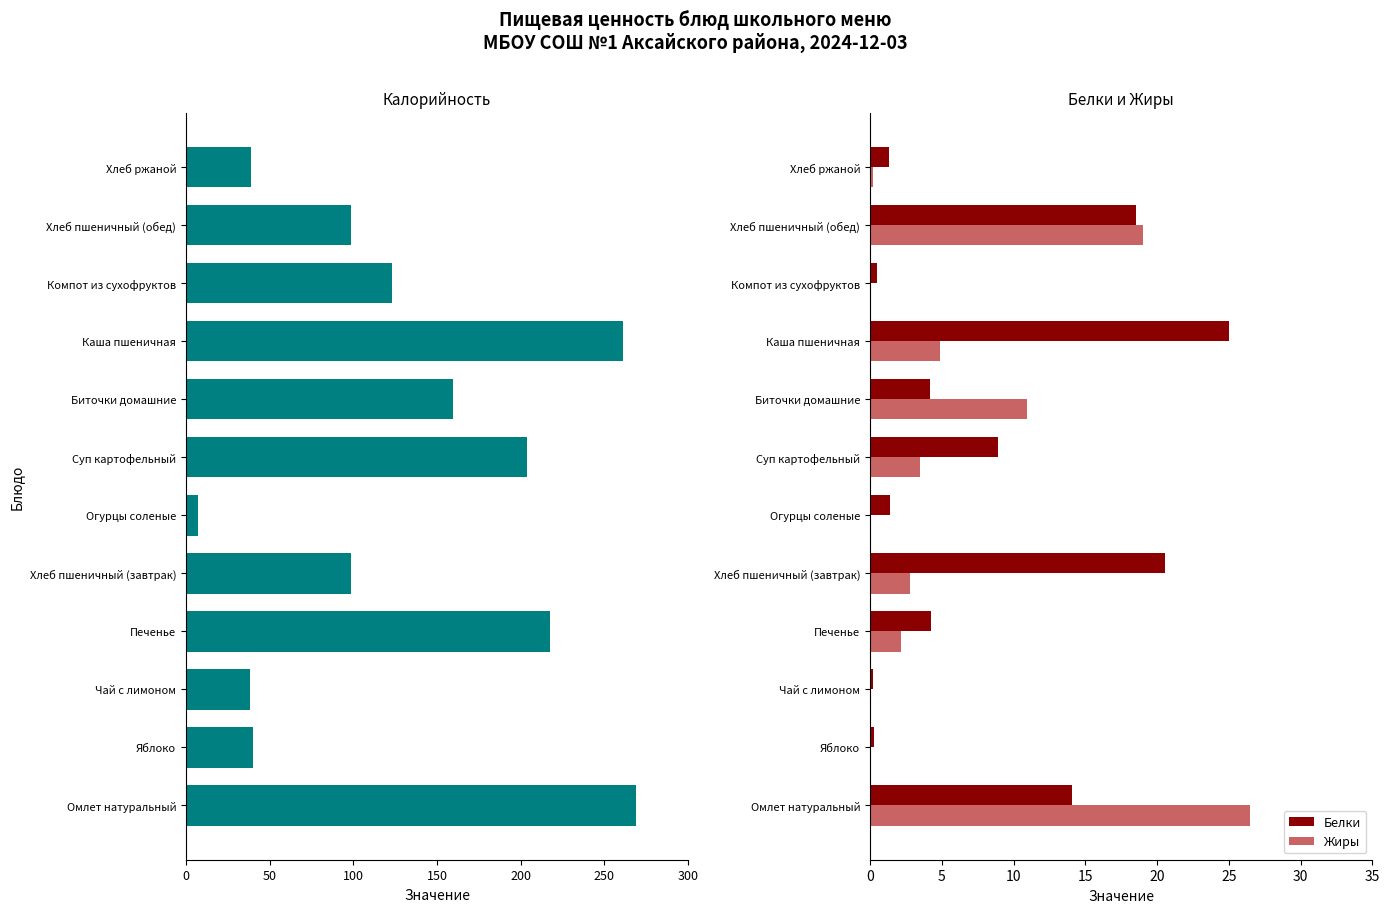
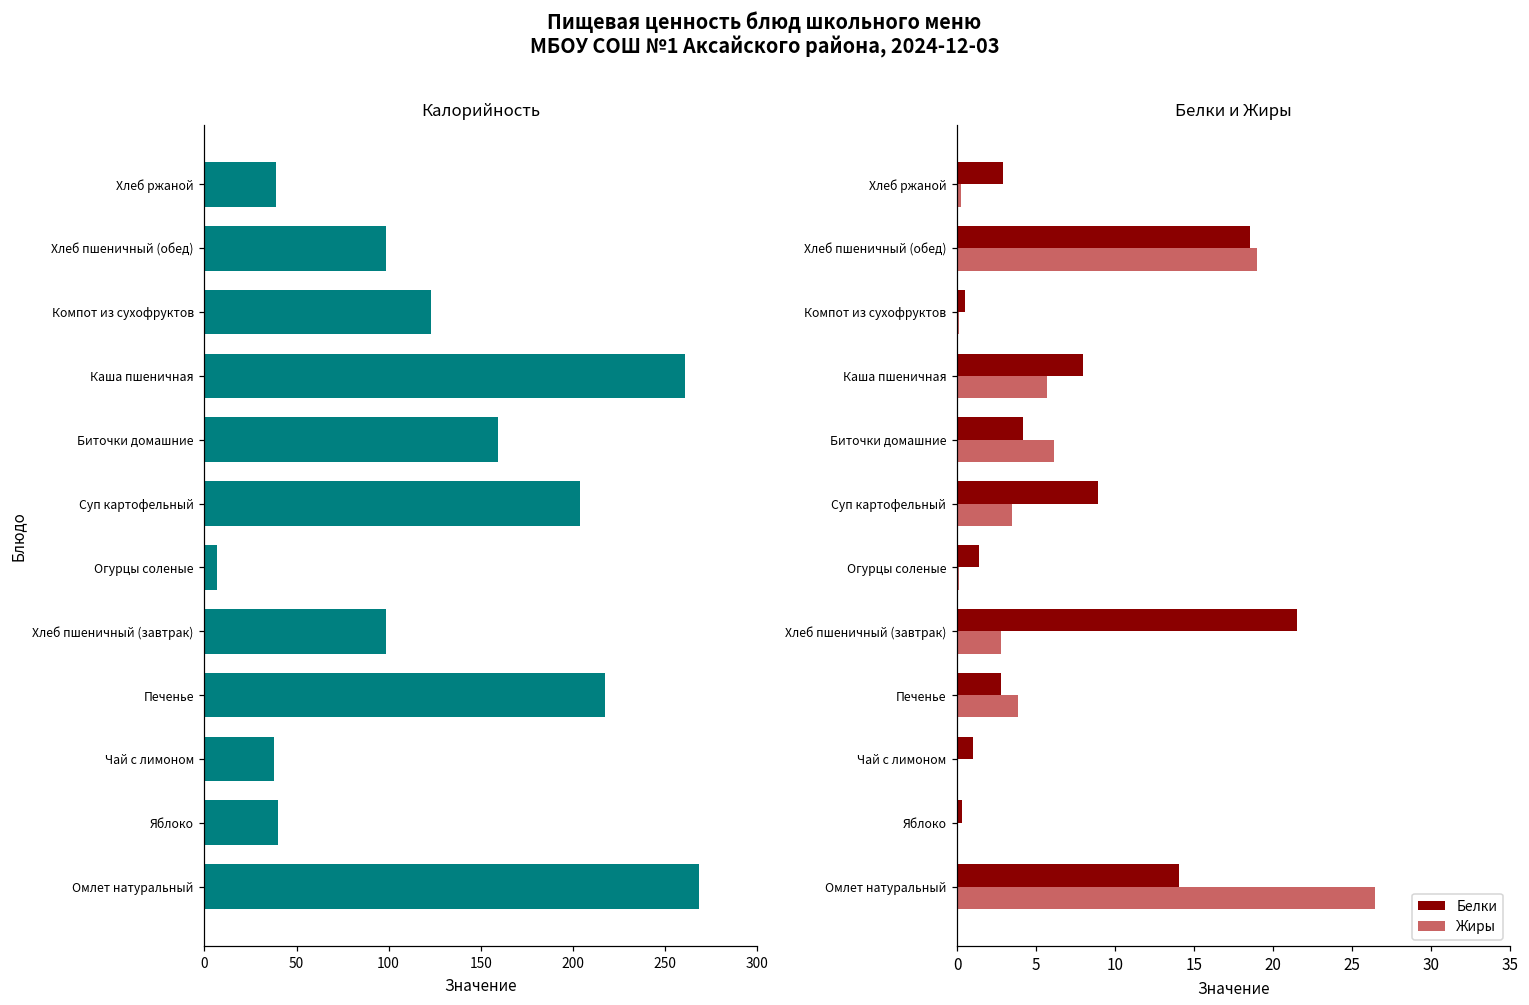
Белки и Жиры, Белки, Хлеб ржаной: 1.3 -> 2.9
Белки и Жиры, Белки, Каша пшеничная: 25 -> 8
Белки и Жиры, Жиры, Каша пшеничная: 4.9 -> 5.7
Белки и Жиры, Жиры, Биточки домашние: 10.9 -> 6.1
Белки и Жиры, Белки, Хлеб пшеничный (завтрак): 20.6 -> 21.5
Белки и Жиры, Белки, Печенье: 4.3 -> 2.8
Белки и Жиры, Жиры, Печенье: 2.2 -> 3.8
Белки и Жиры, Белки, Чай с лимоном: 0.2 -> 1.0
